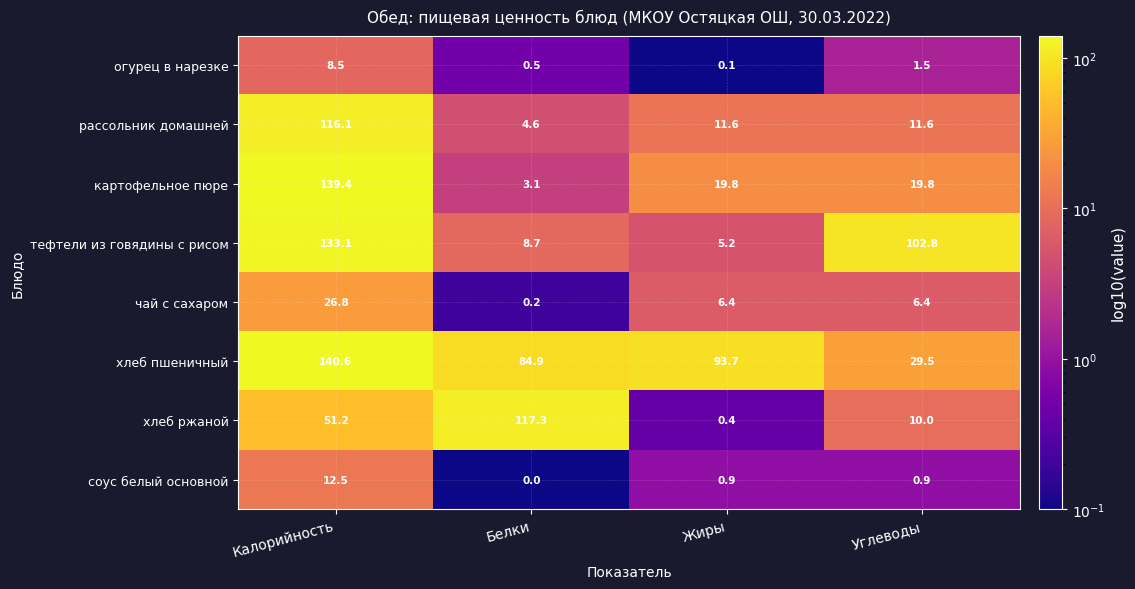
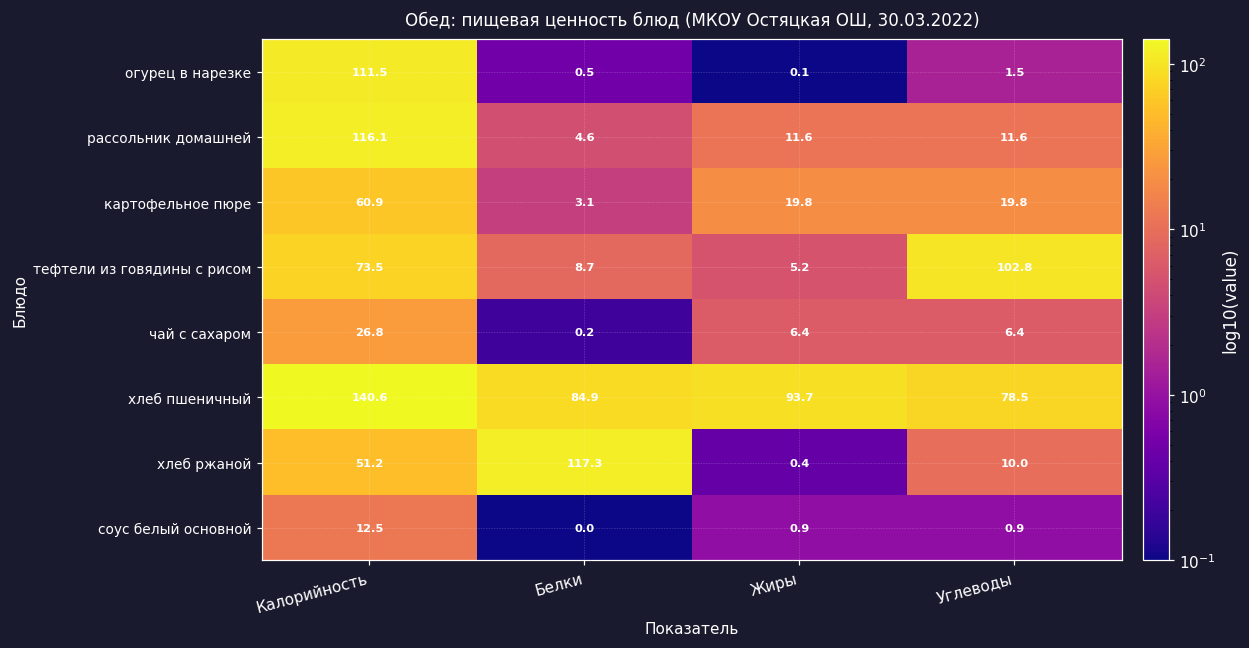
огурец в нарезке, Калорийность: 8.5 -> 111.5
картофельное пюре, Калорийность: 139.4 -> 60.9
тефтели из говядины с рисом, Калорийность: 133.1 -> 73.5
хлеб пшеничный, Углеводы: 29.5 -> 78.5
